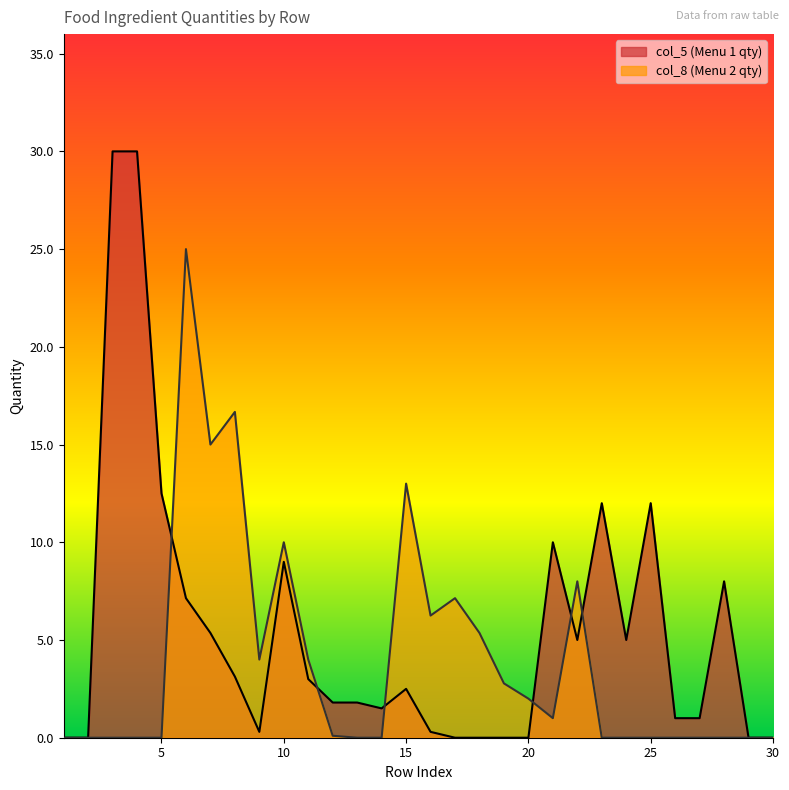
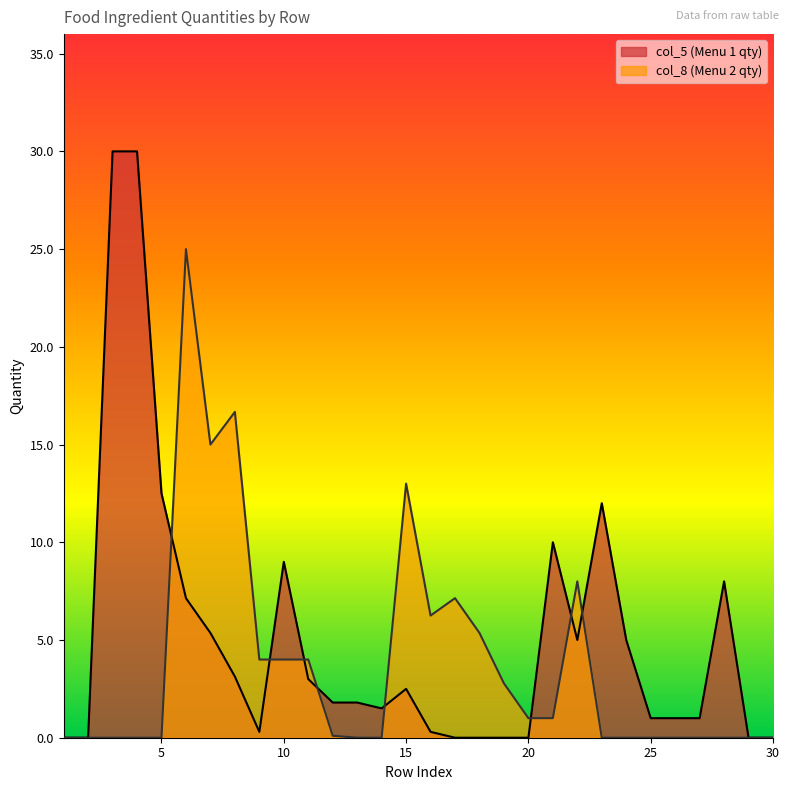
col_8 (Menu 2 qty), 10: 10 -> 4
col_8 (Menu 2 qty), 20: 2 -> 1
col_5 (Menu 1 qty), 25: 12 -> 1
